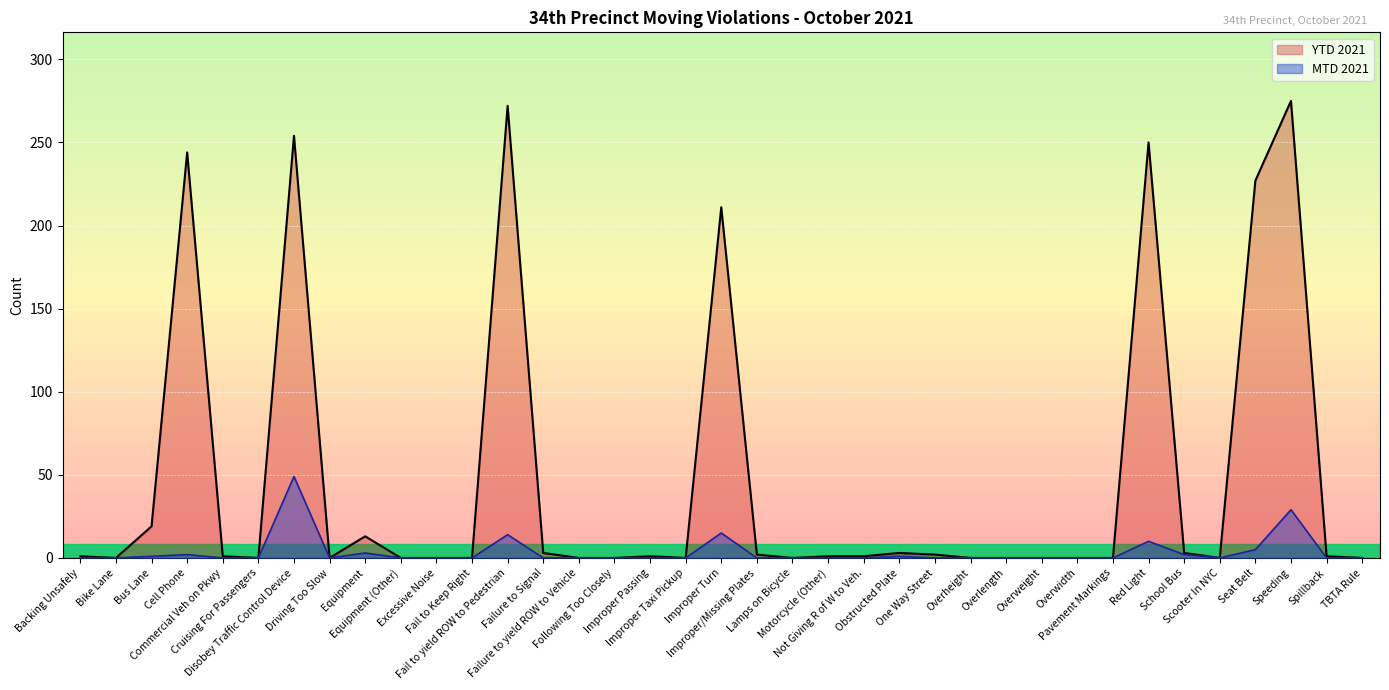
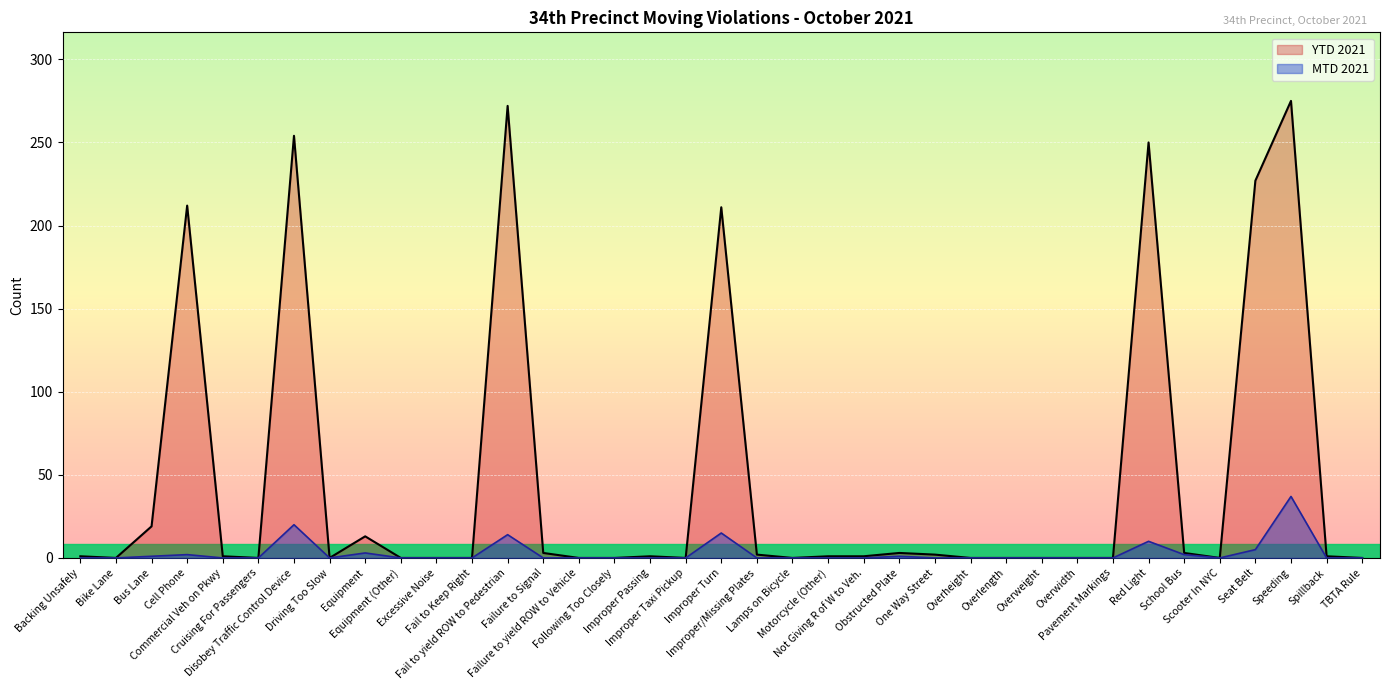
YTD 2021, Cell Phone: 244 -> 212
MTD 2021, Disobey Traffic Control Device: 49 -> 20
MTD 2021, Speeding: 29 -> 37
